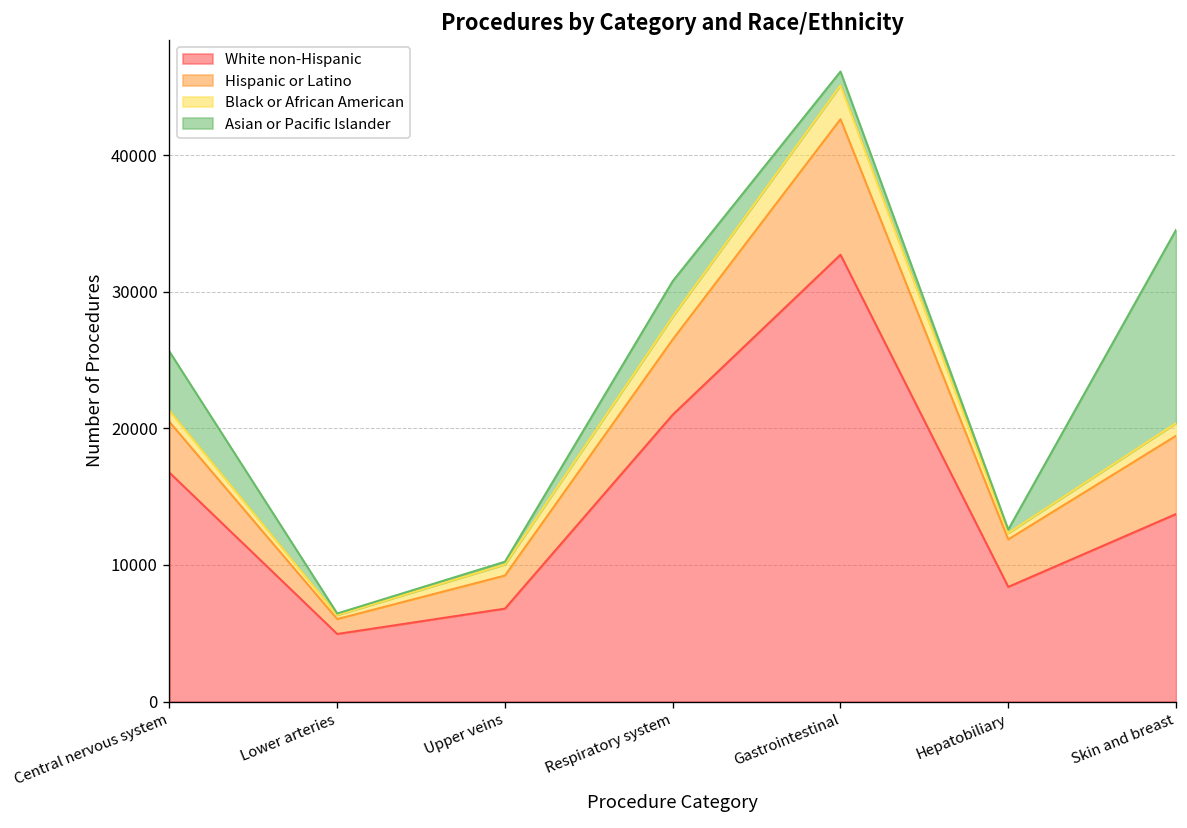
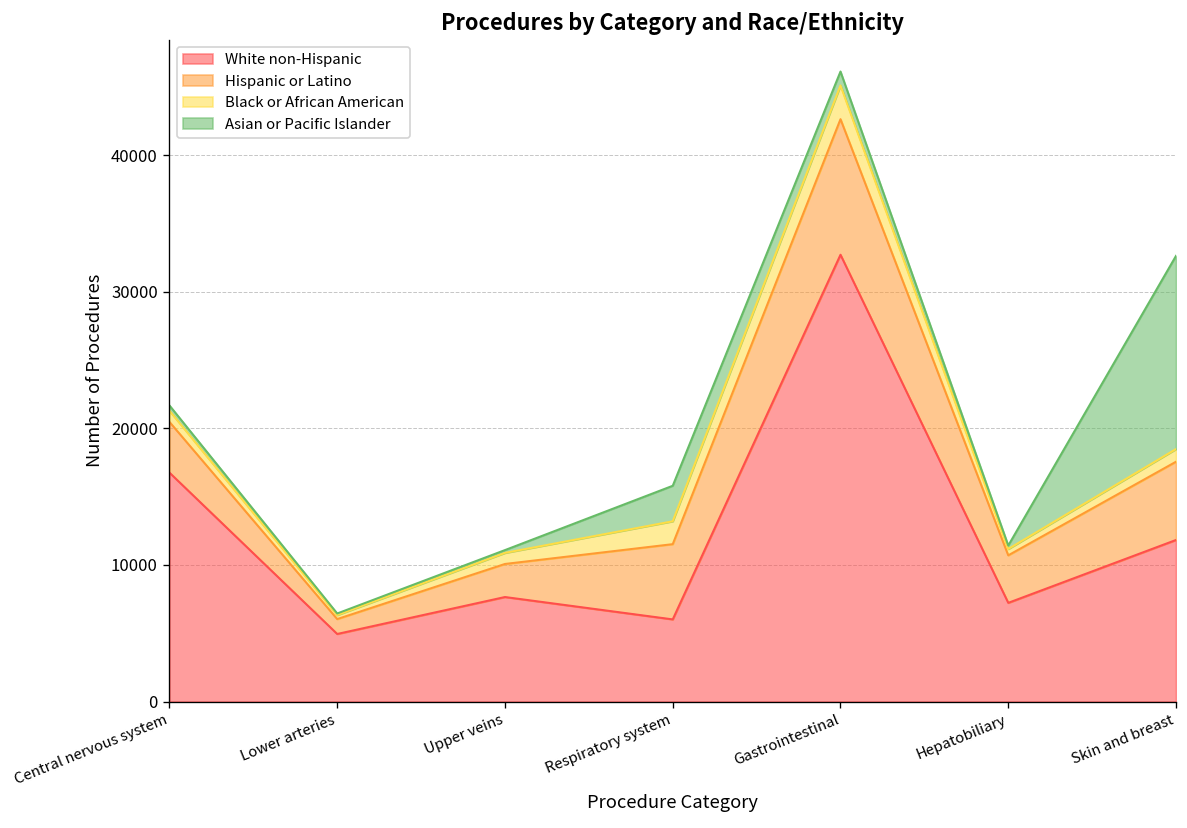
Asian or Pacific Islander, Central nervous system: 4300 -> 400
White non-Hispanic, Upper veins: 6800 -> 7700
White non-Hispanic, Respiratory system: 21000 -> 6000
White non-Hispanic, Hepatobiliary: 8400 -> 7200
White non-Hispanic, Skin and breast: 13700 -> 11800
